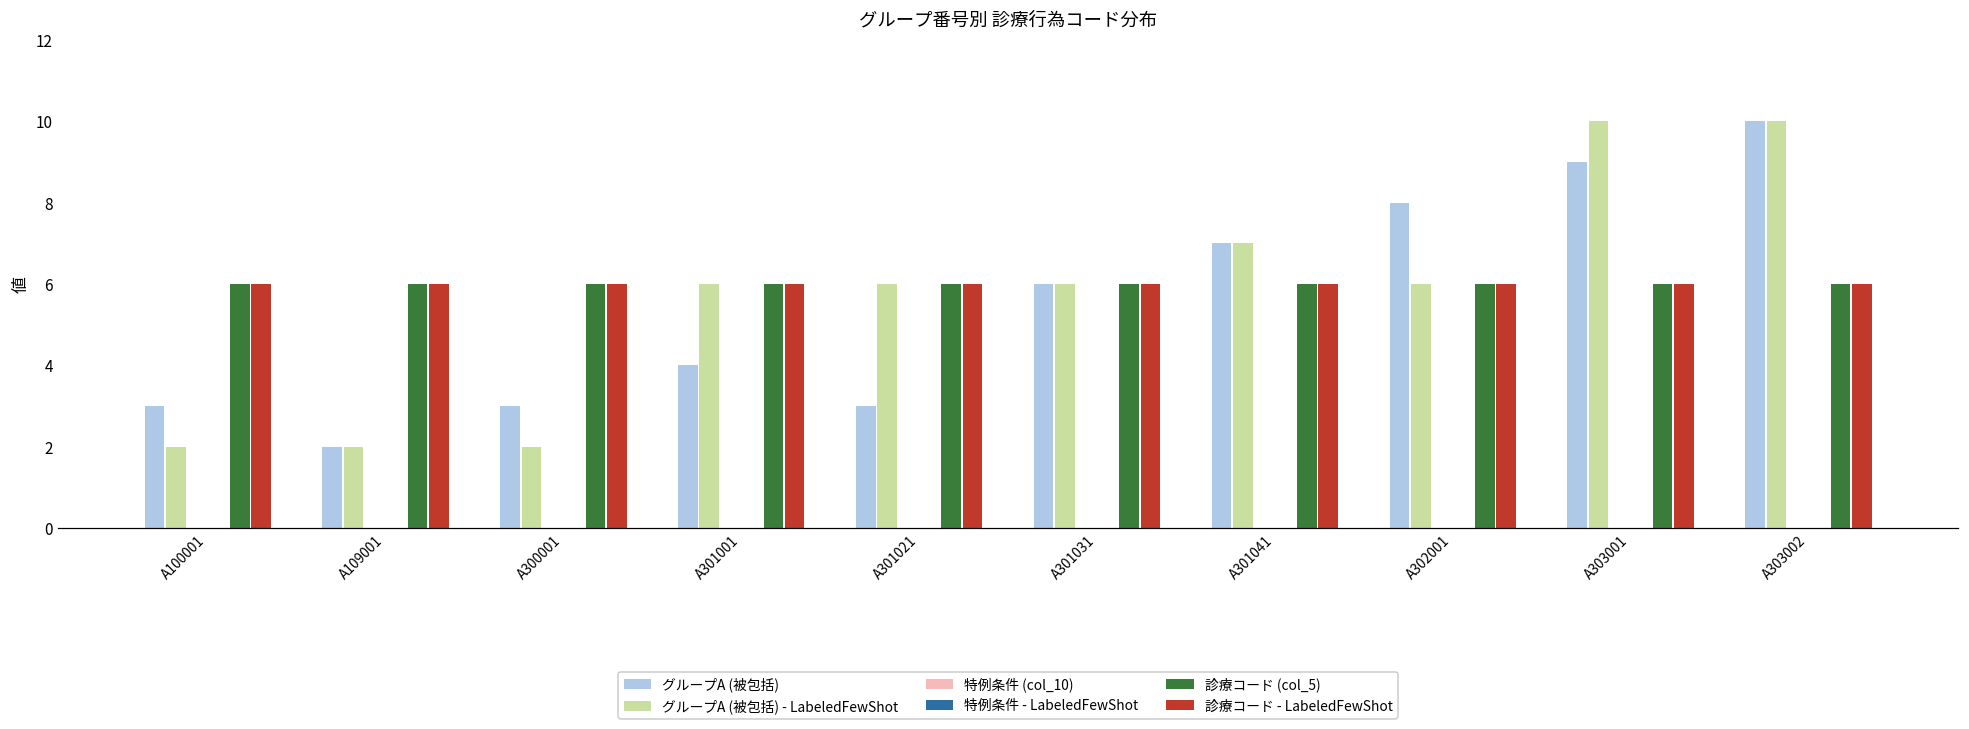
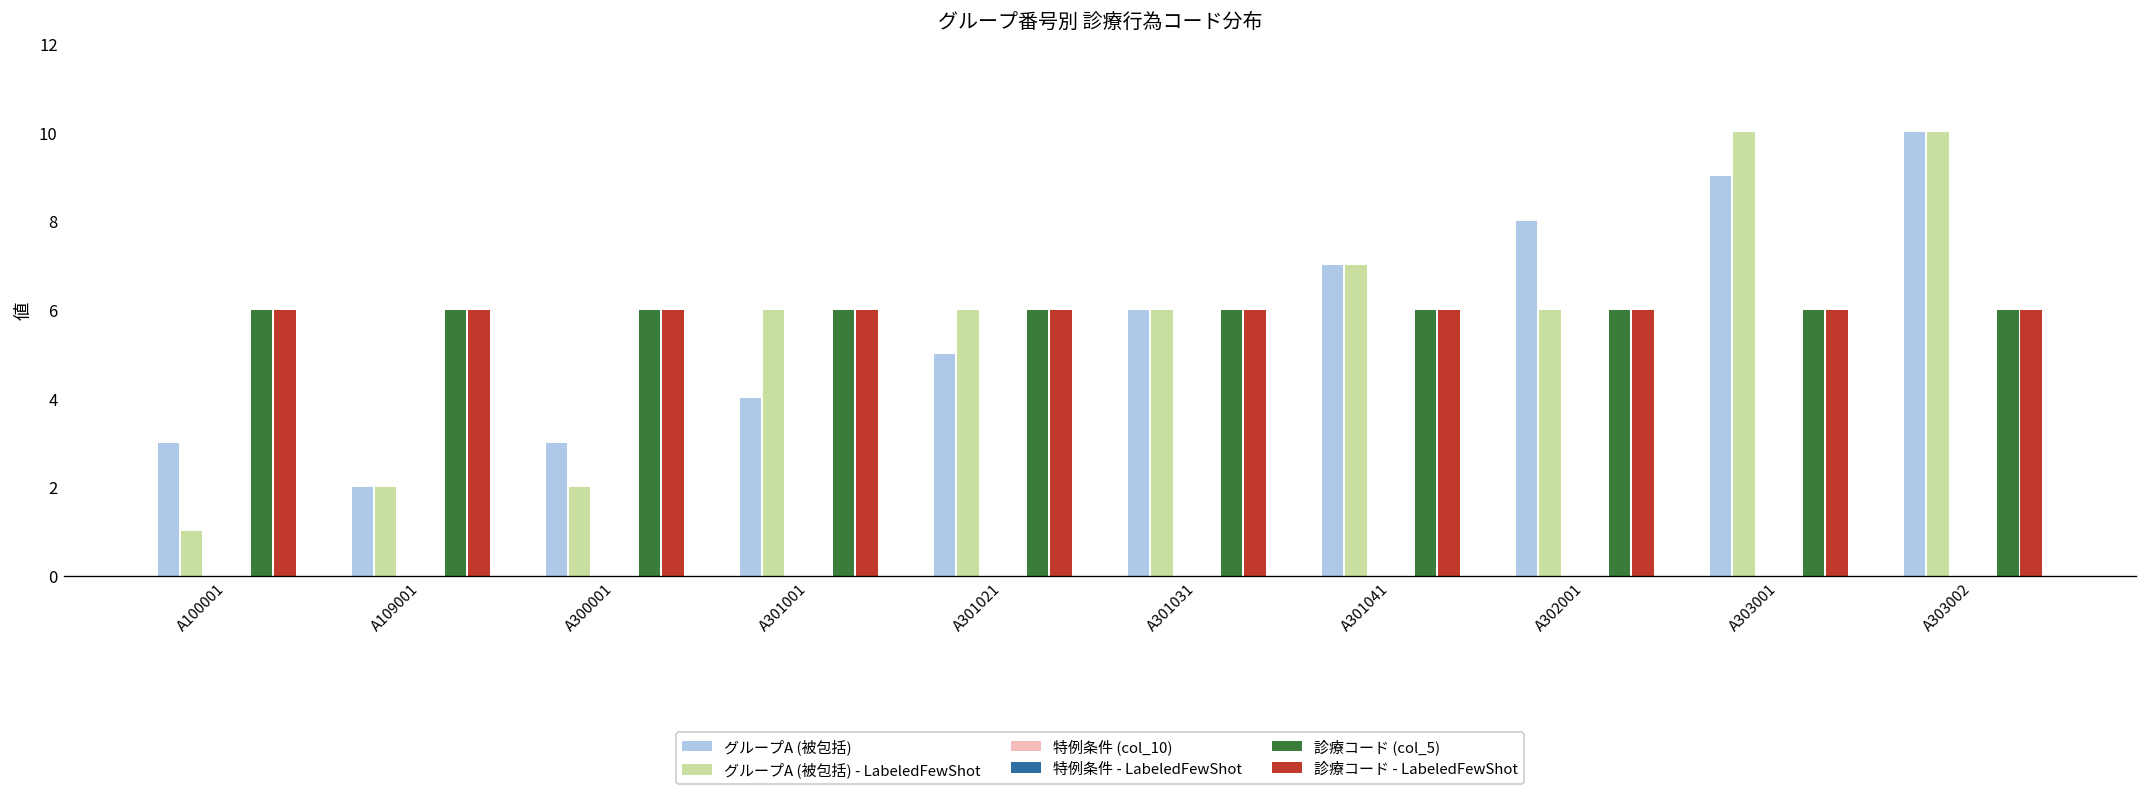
グループA (被包括) - LabeledFewShot, A100001: 2 -> 1
グループA (被包括), A301021: 3 -> 5
